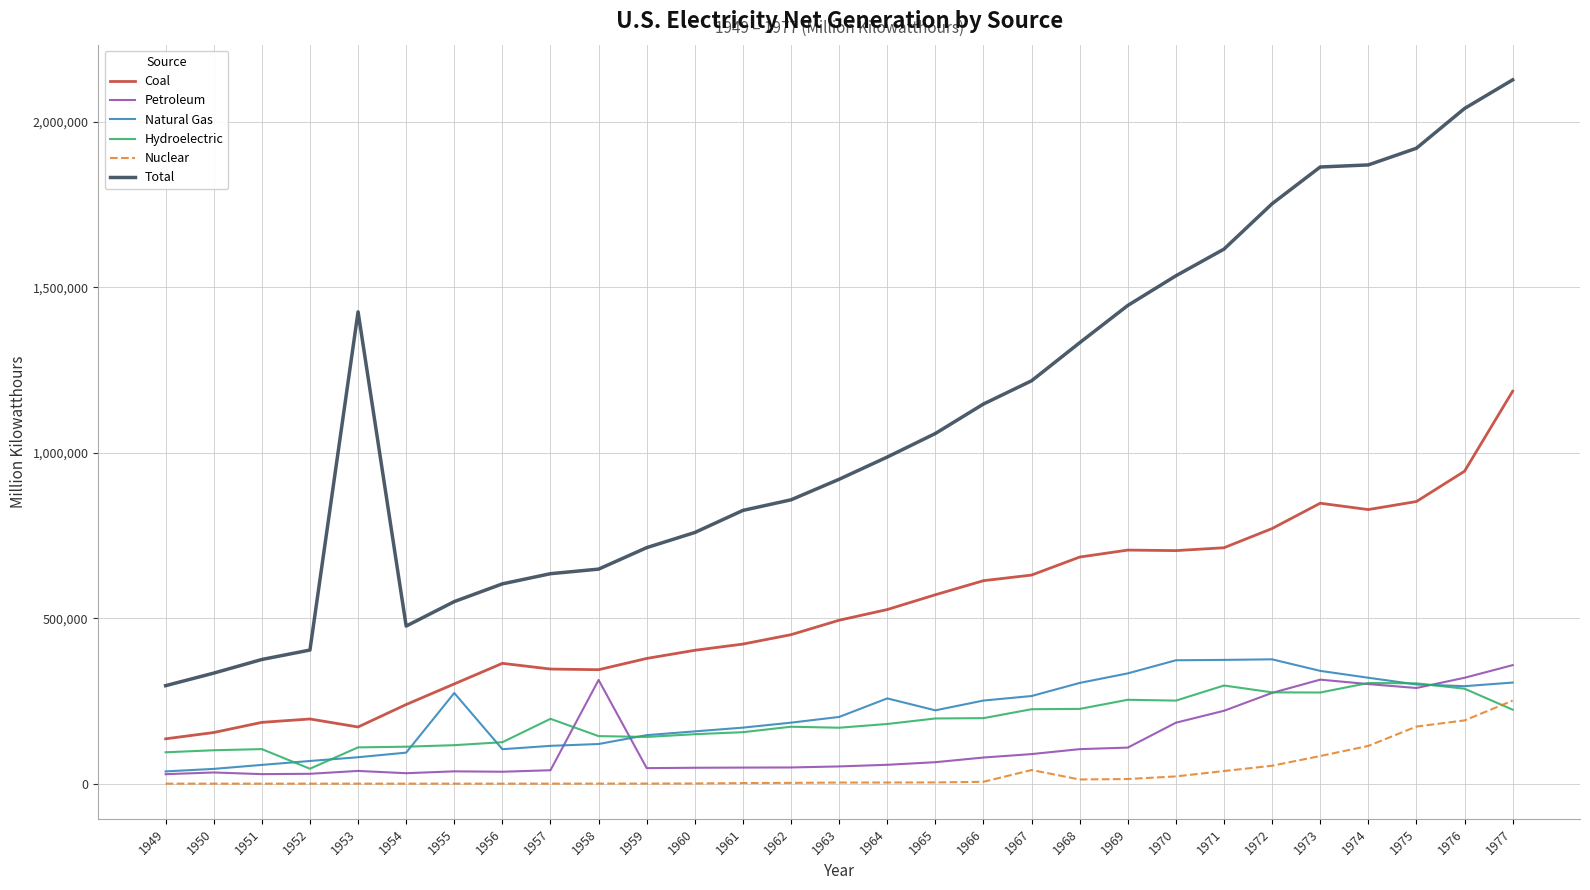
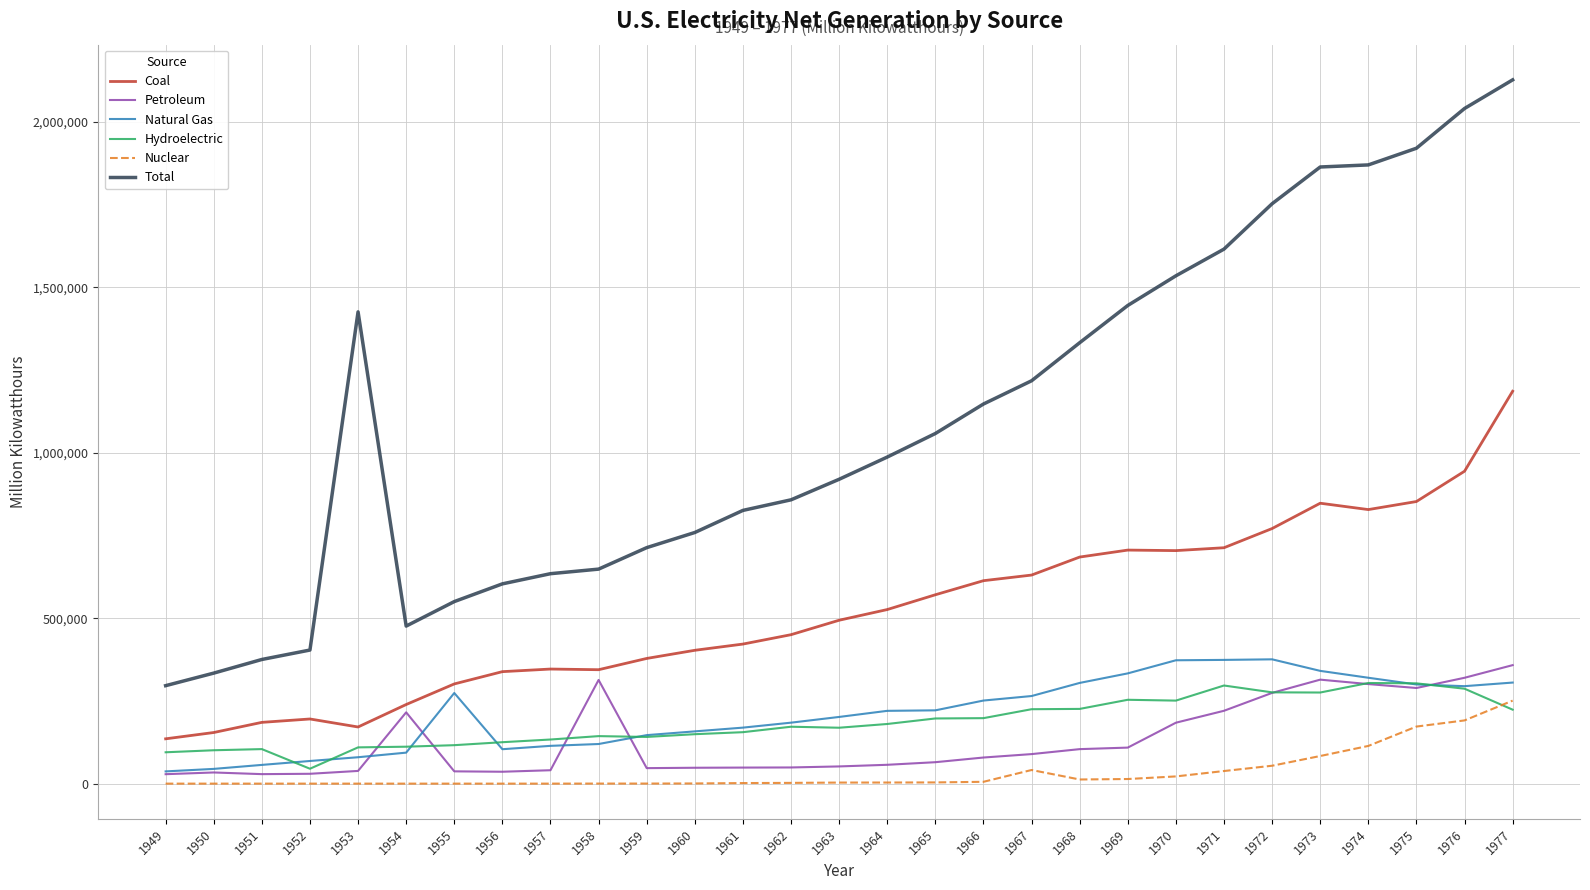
Petroleum, 1954: 30,000 -> 220,000
Coal, 1956: 360,000 -> 340,000
Hydroelectric, 1957: 200,000 -> 130,000
Natural Gas, 1964: 260,000 -> 220,000
